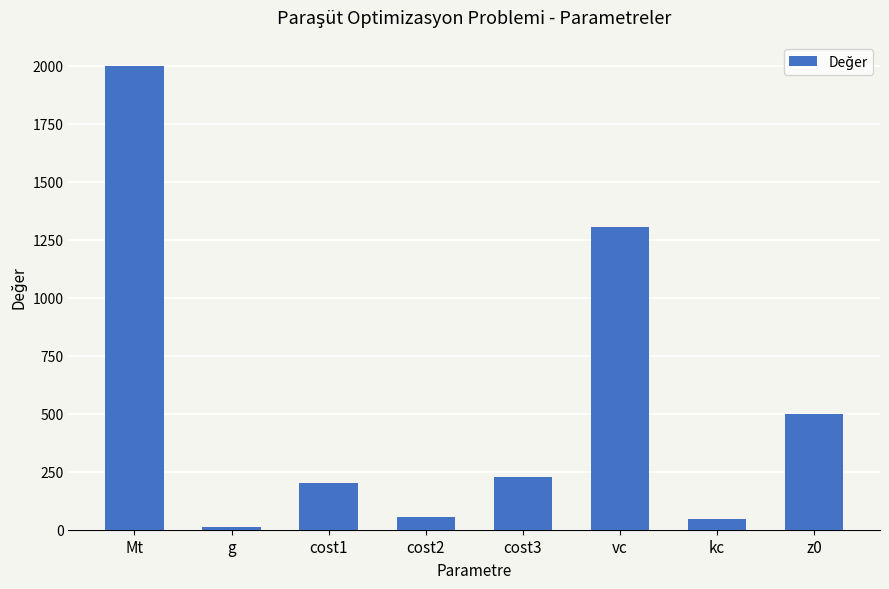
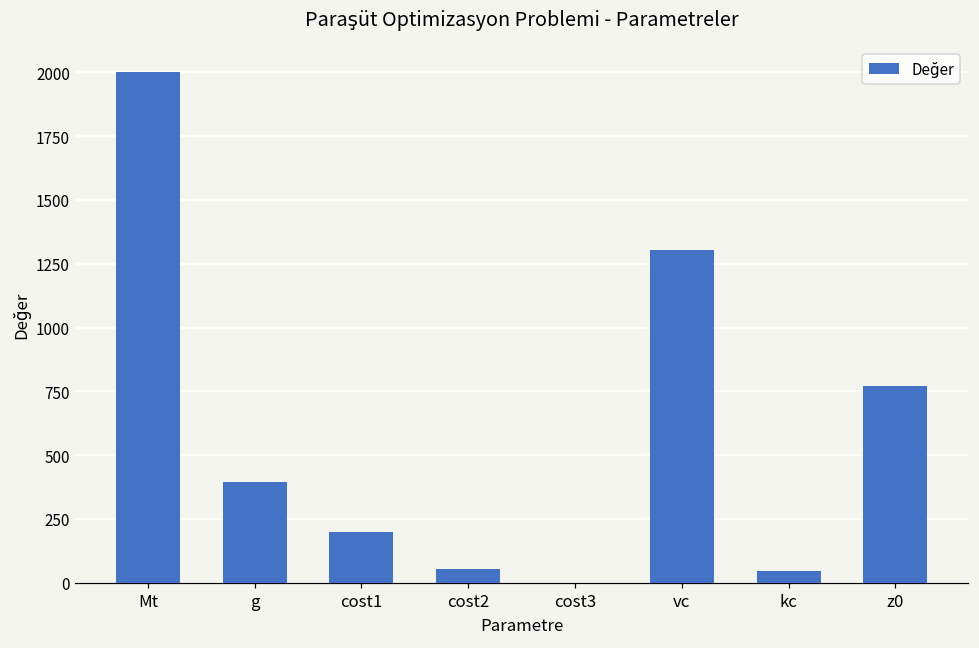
g: 10 -> 390
cost3: 230 -> 0
z0: 500 -> 770
